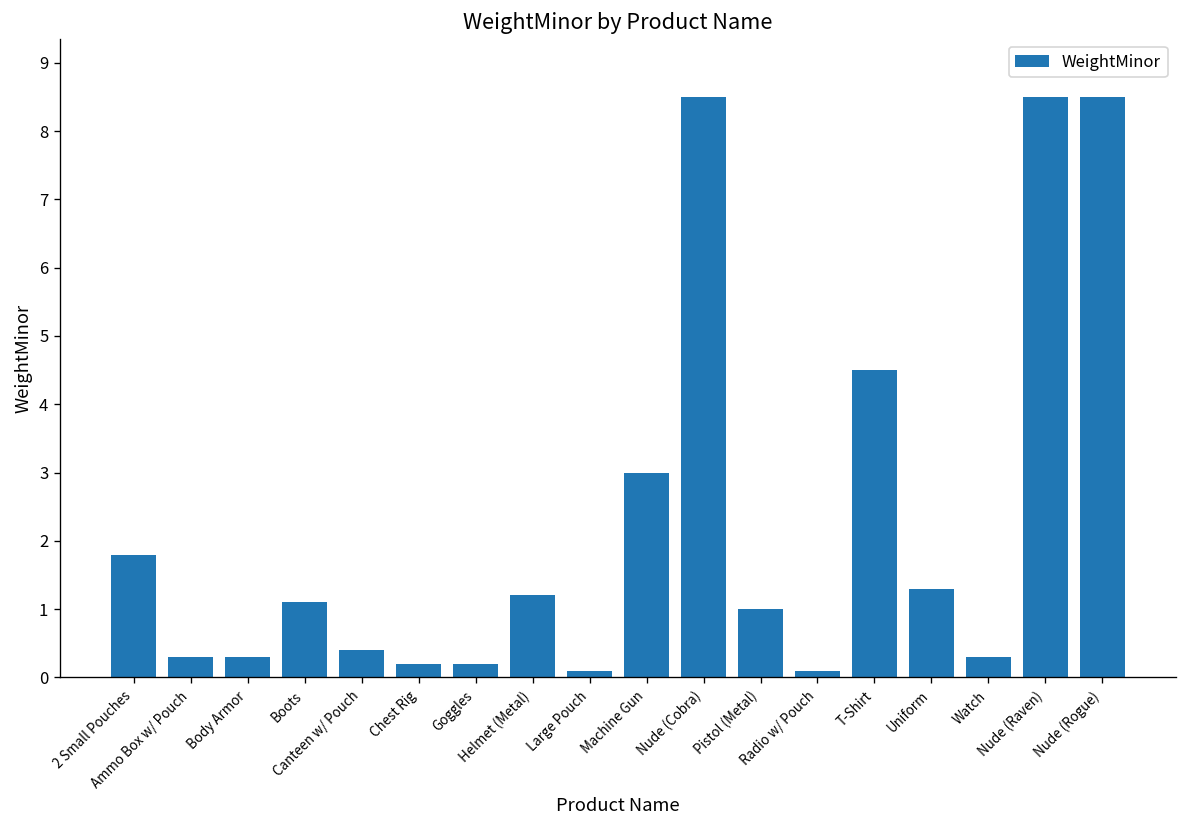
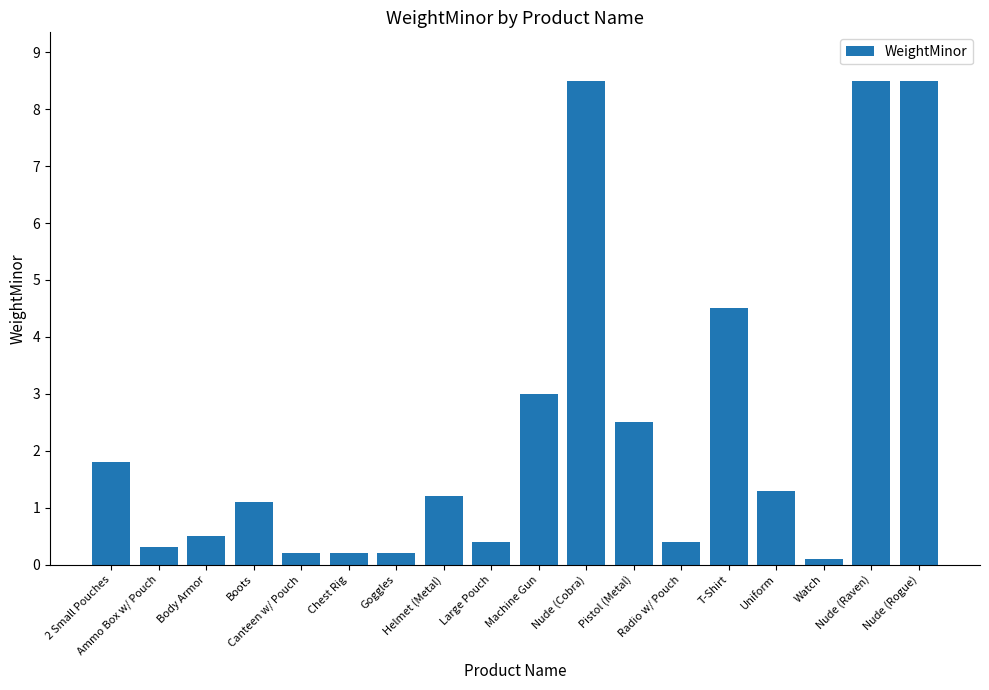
Body Armor: 0.3 -> 0.5
Canteen w/ Pouch: 0.4 -> 0.2
Large Pouch: 0.1 -> 0.4
Pistol (Metal): 1.0 -> 2.5
Radio w/ Pouch: 0.1 -> 0.4
Watch: 0.3 -> 0.1
